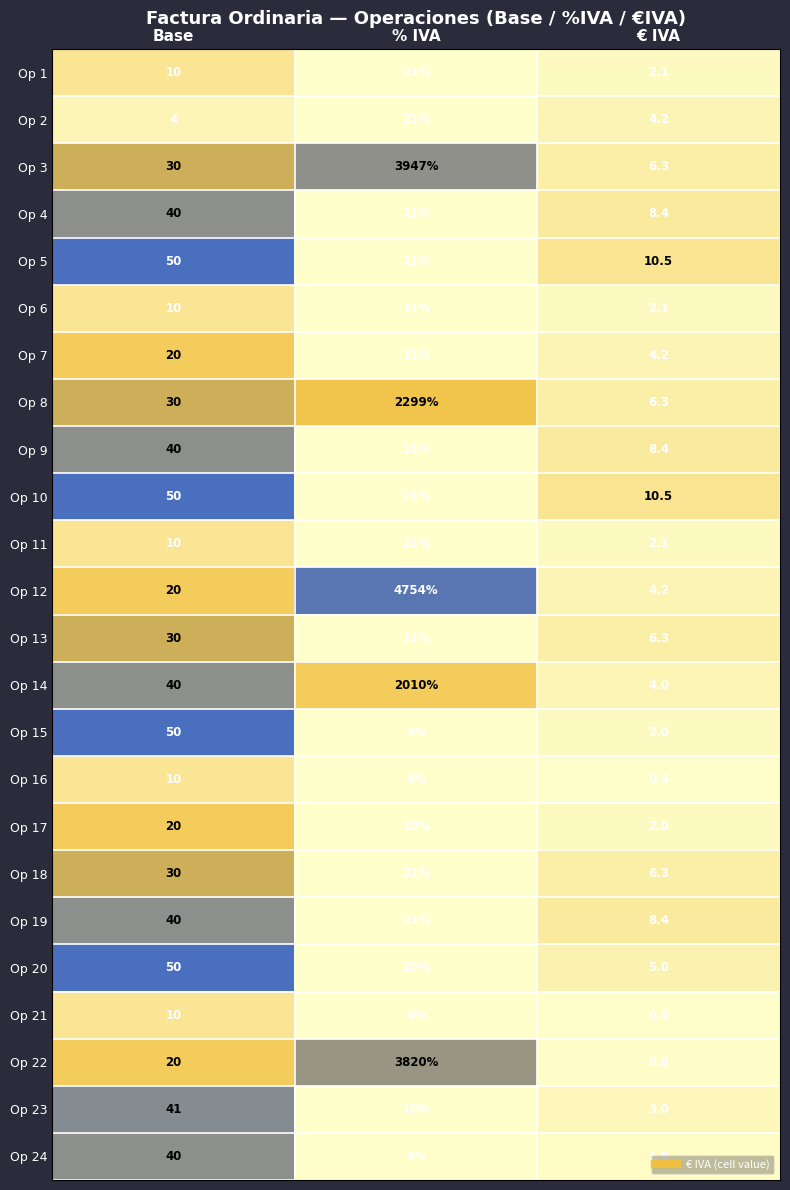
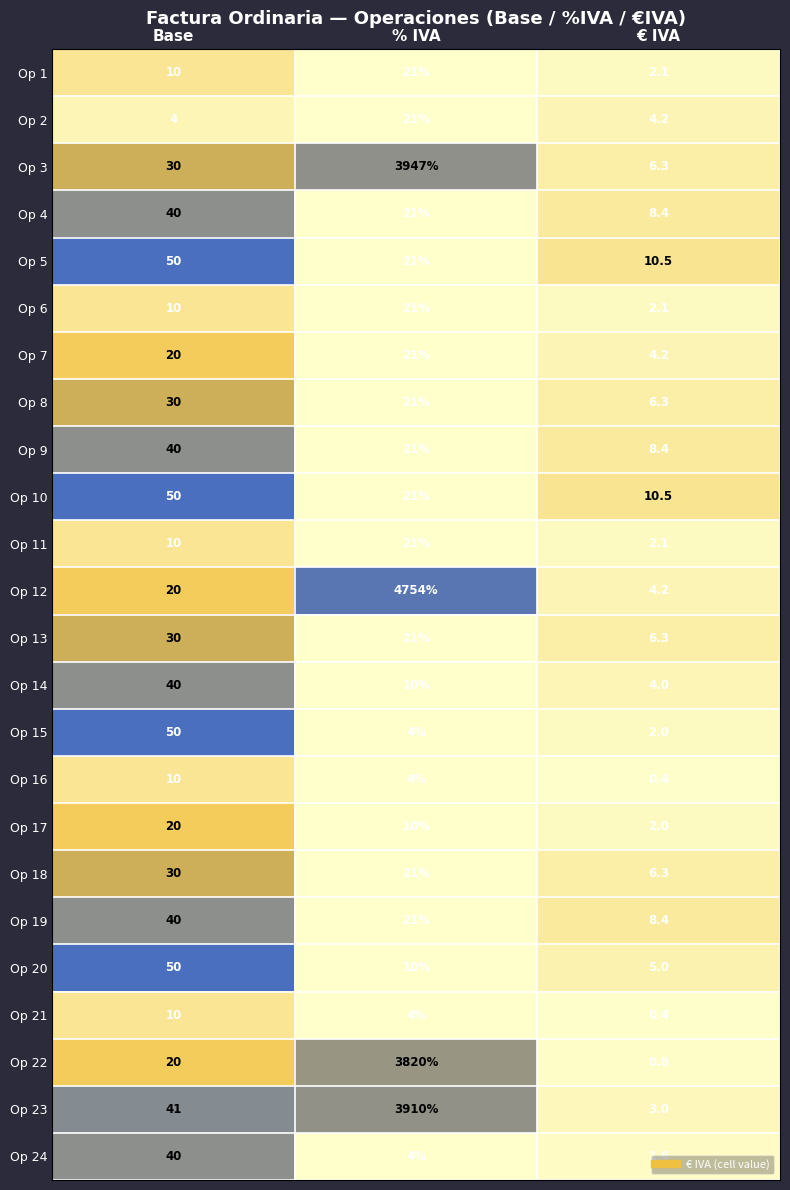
Op 8, % IVA: 2299% -> 21%
Op 14, % IVA: 2010% -> 10%
Op 23, % IVA: 10% -> 3910%
